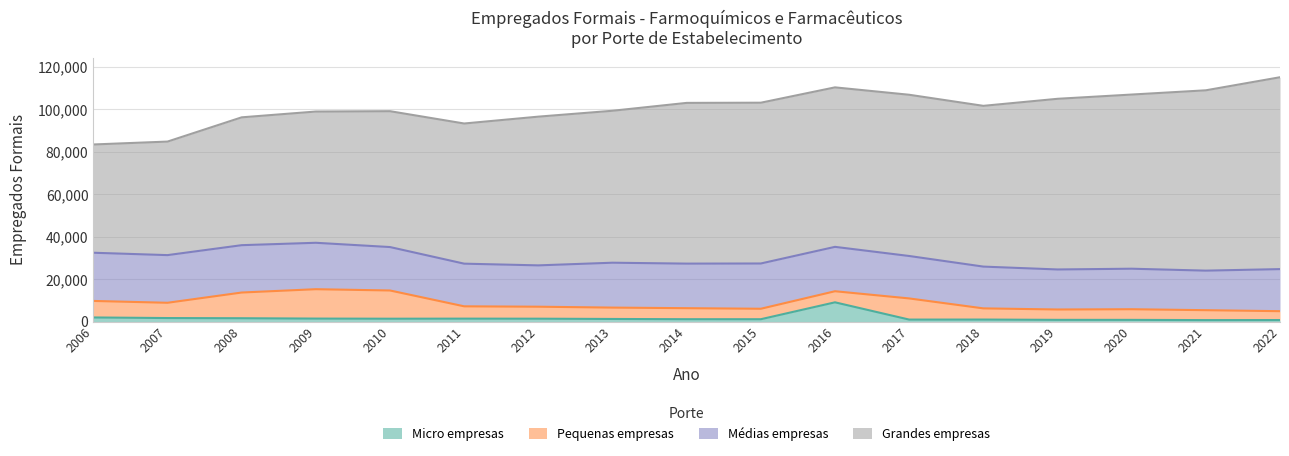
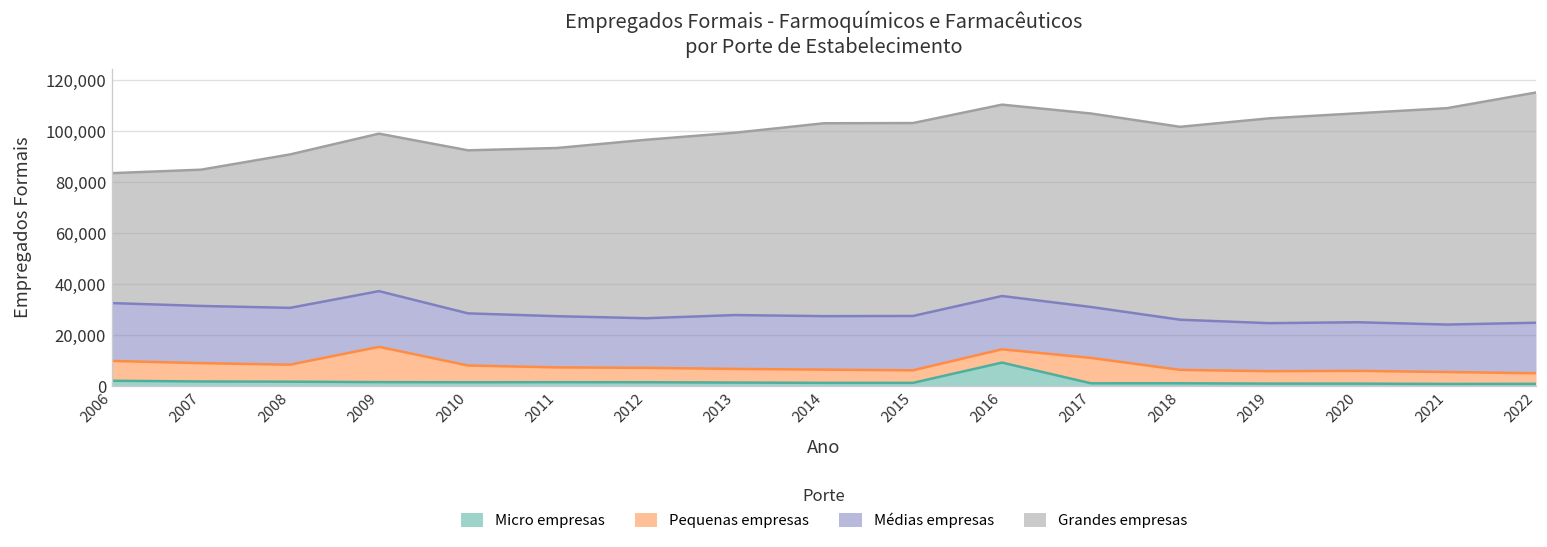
Pequenas empresas, 2008: 12,000 -> 7,000
Pequenas empresas, 2010: 13,000 -> 7,000
